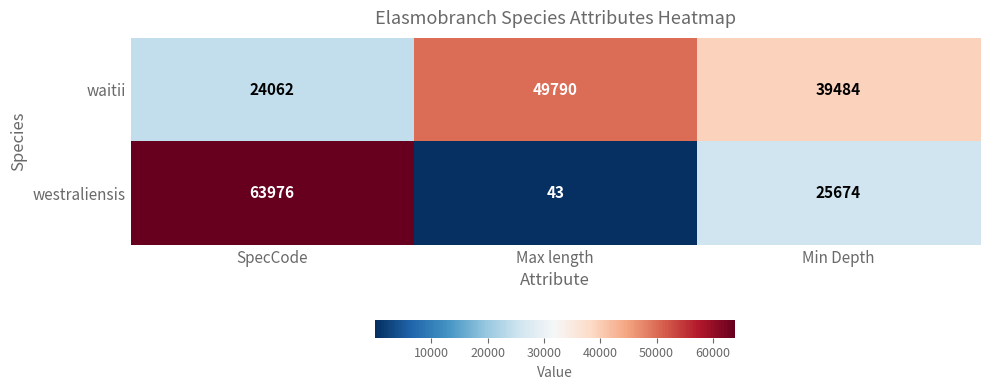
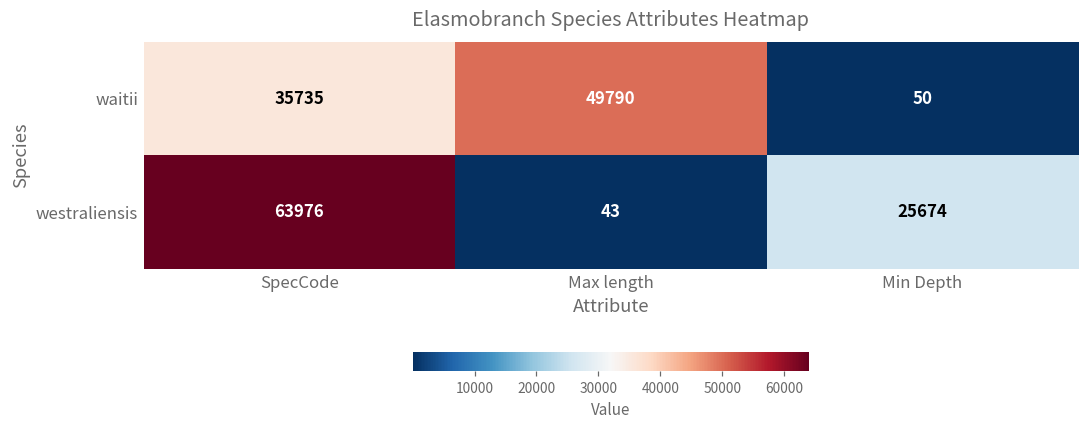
waitii, SpecCode: 24062 -> 35735
waitii, Min Depth: 39484 -> 50
